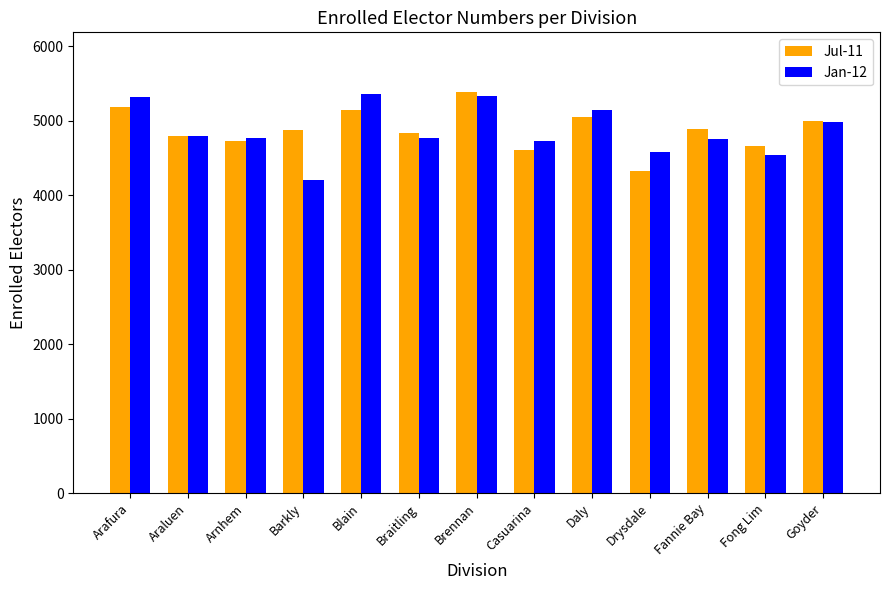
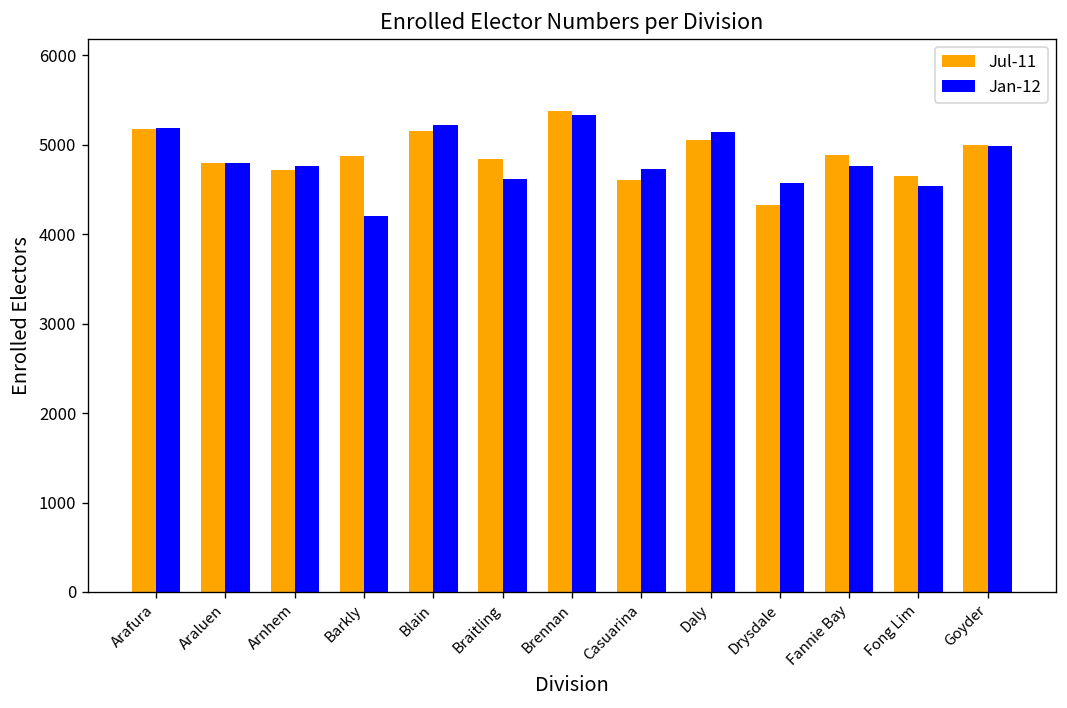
Jan-12, Arafura: 5300 -> 5200
Jan-12, Blain: 5400 -> 5200
Jan-12, Braitling: 4800 -> 4600
